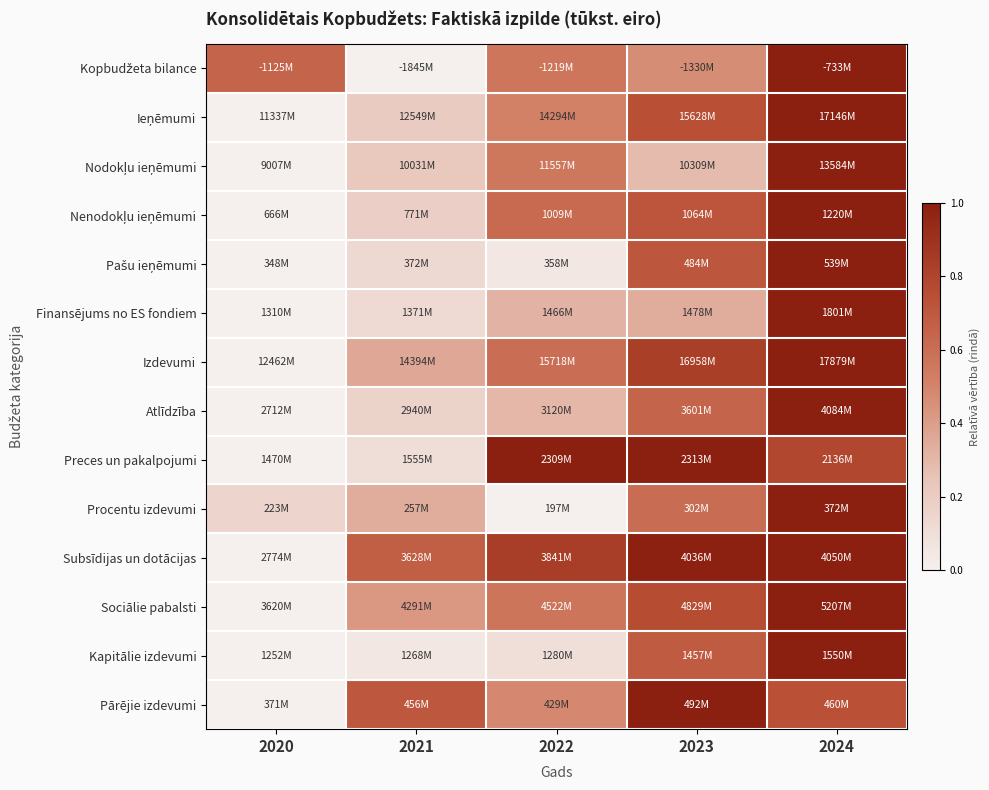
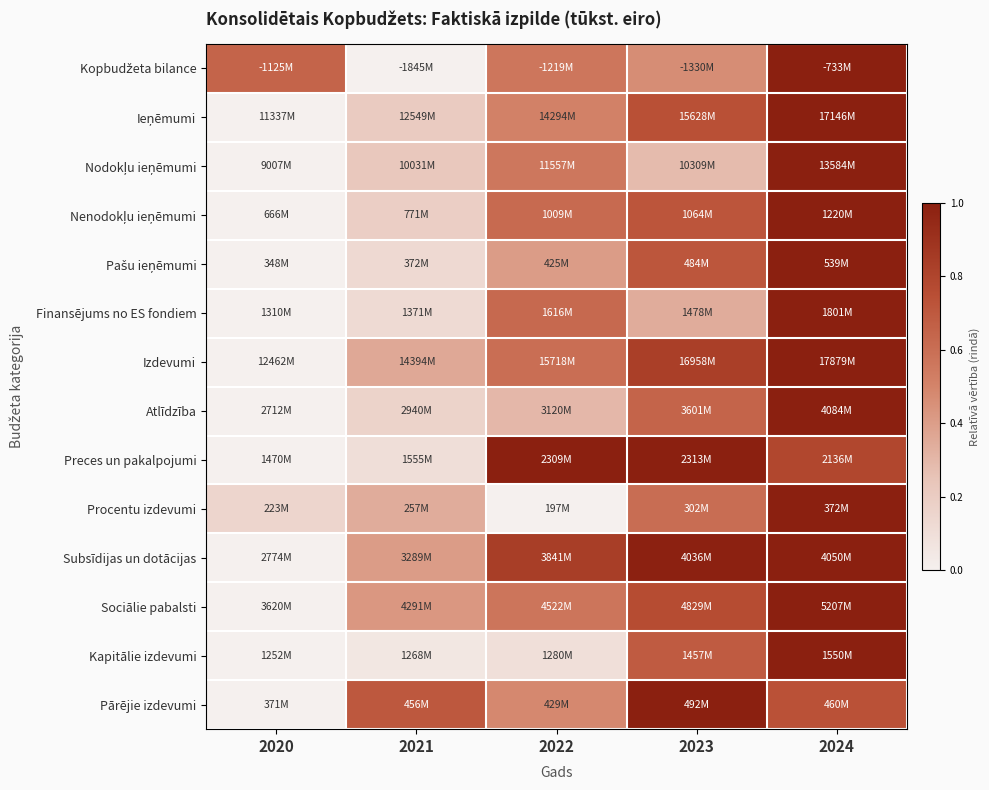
Pašu ieņēmumi, 2022: 358M -> 425M
Finansējums no ES fondiem, 2022: 1466M -> 1616M
Subsīdijas un dotācijas, 2021: 3628M -> 3289M
